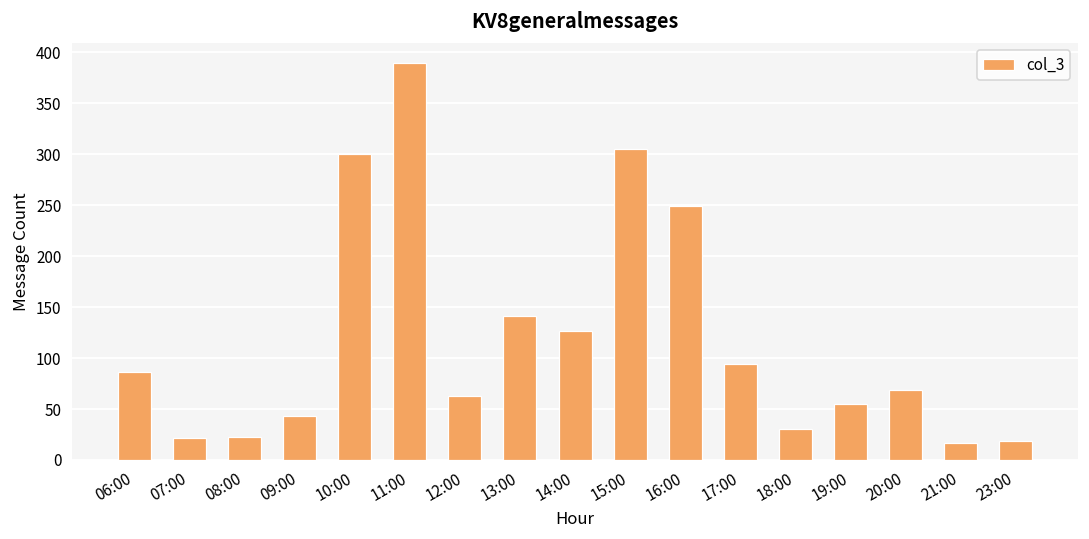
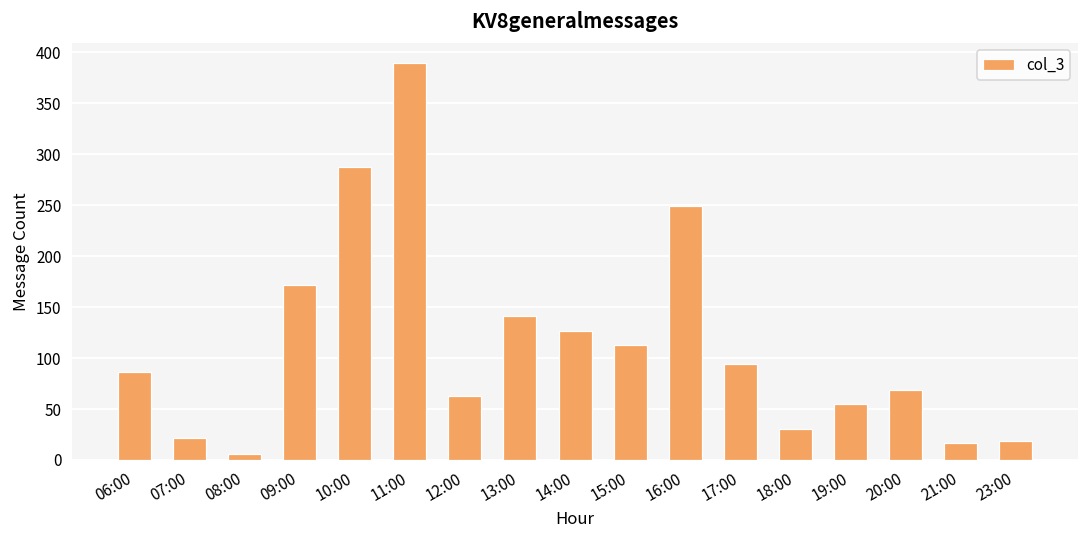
08:00: 20 -> 10
09:00: 40 -> 170
10:00: 300 -> 290
15:00: 310 -> 110
